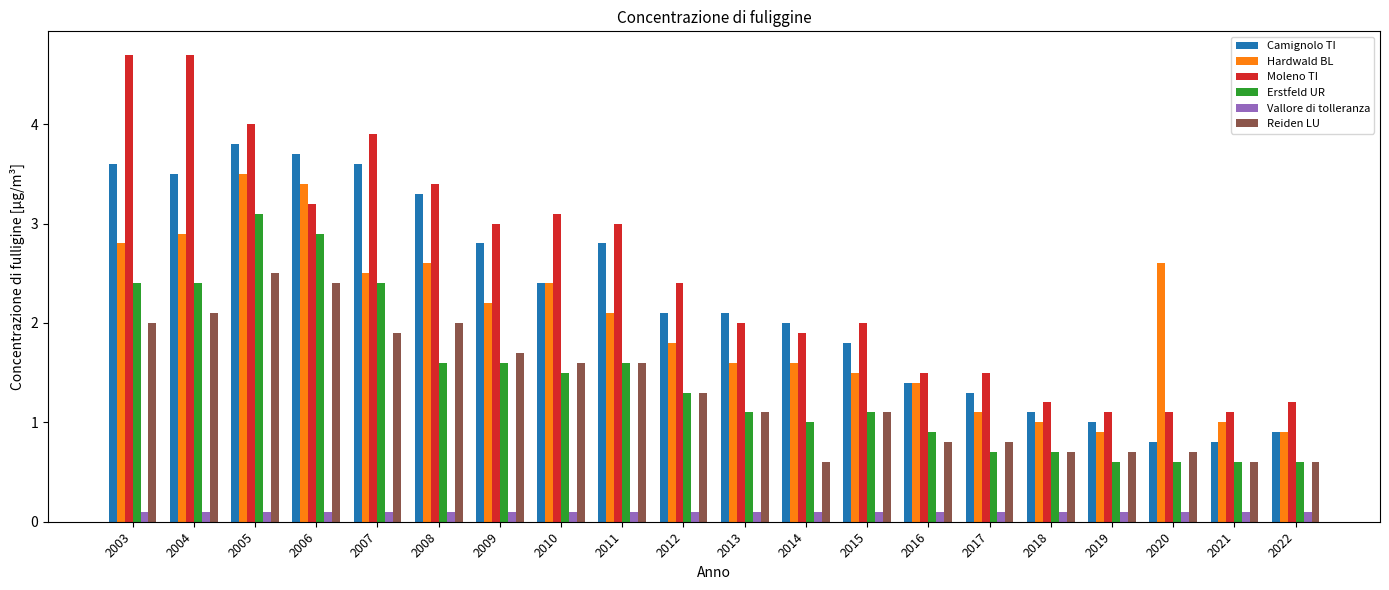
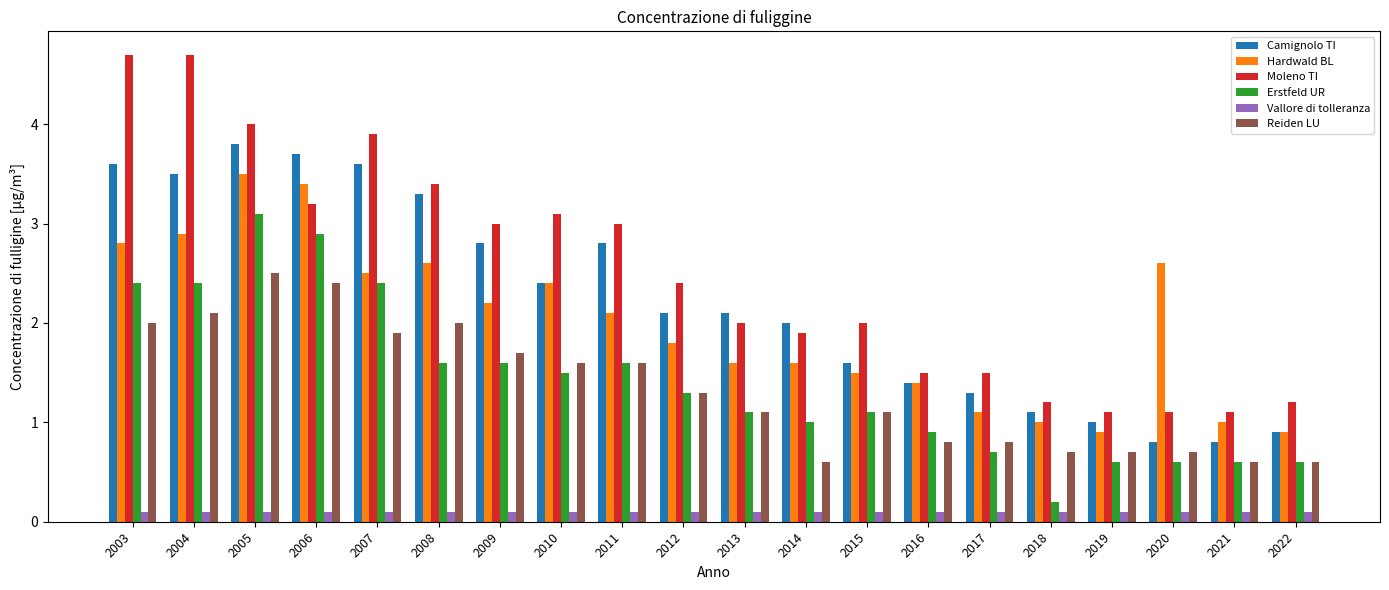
Camignolo TI, 2015: 1.8 -> 1.6
Erstfeld UR, 2018: 0.7 -> 0.2
